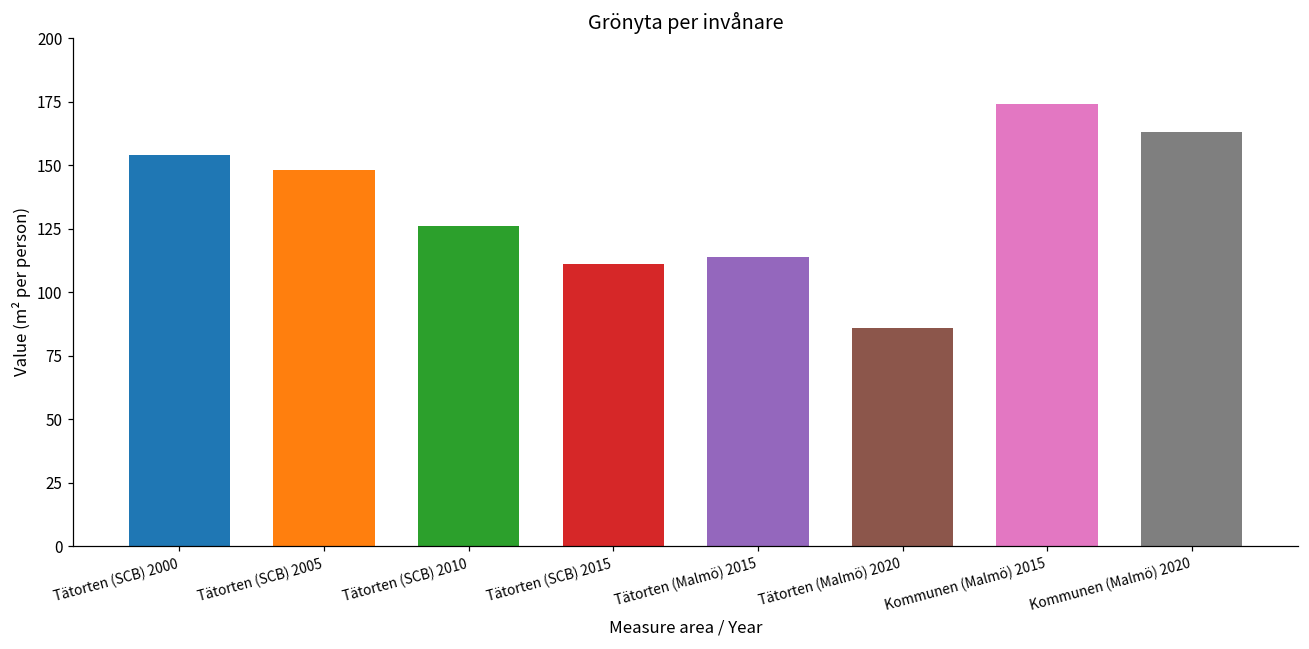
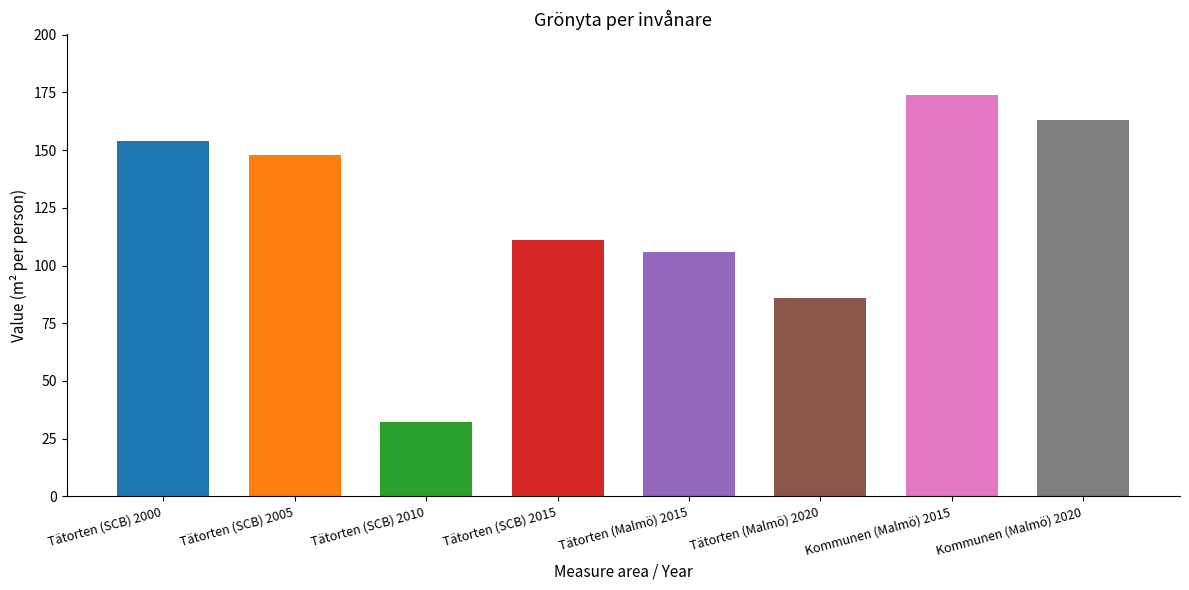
Tätorten (SCB) 2010: 126 -> 32
Tätorten (Malmö) 2015: 114 -> 106
